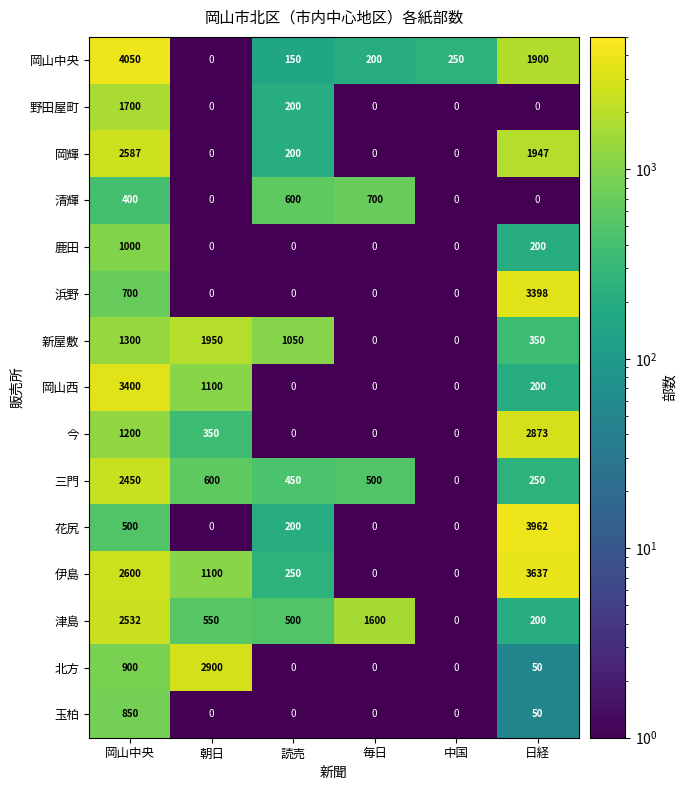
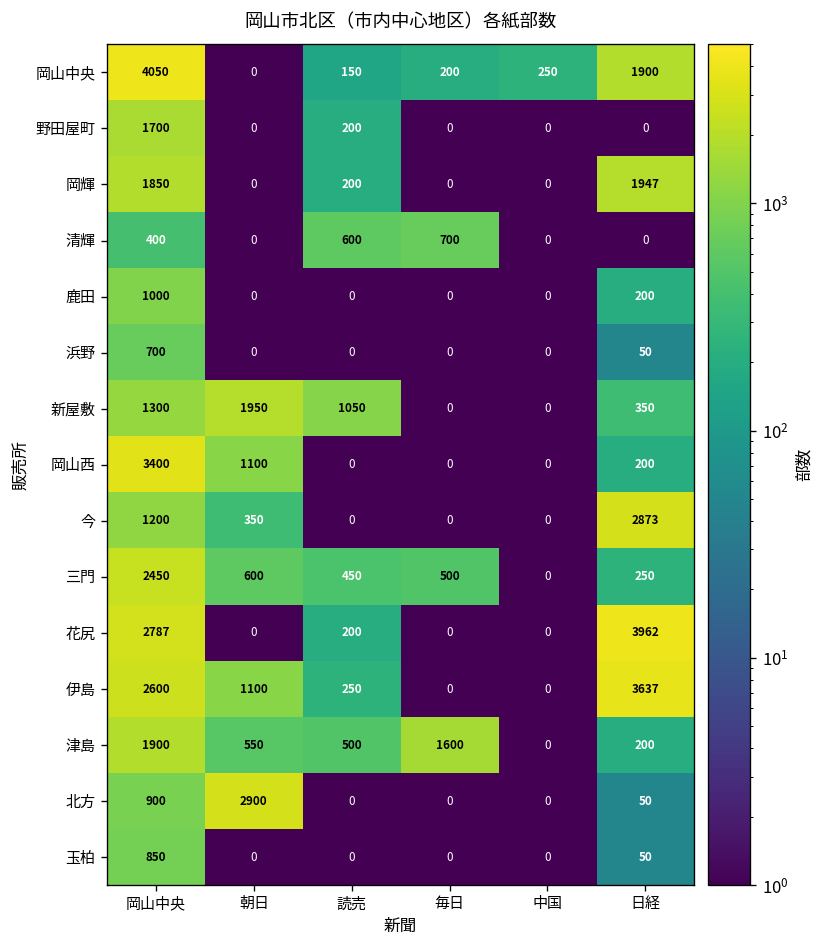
岡輝, 岡山中央: 2587 -> 1850
浜野, 日経: 3398 -> 50
花尻, 岡山中央: 500 -> 2787
津島, 岡山中央: 2532 -> 1900
